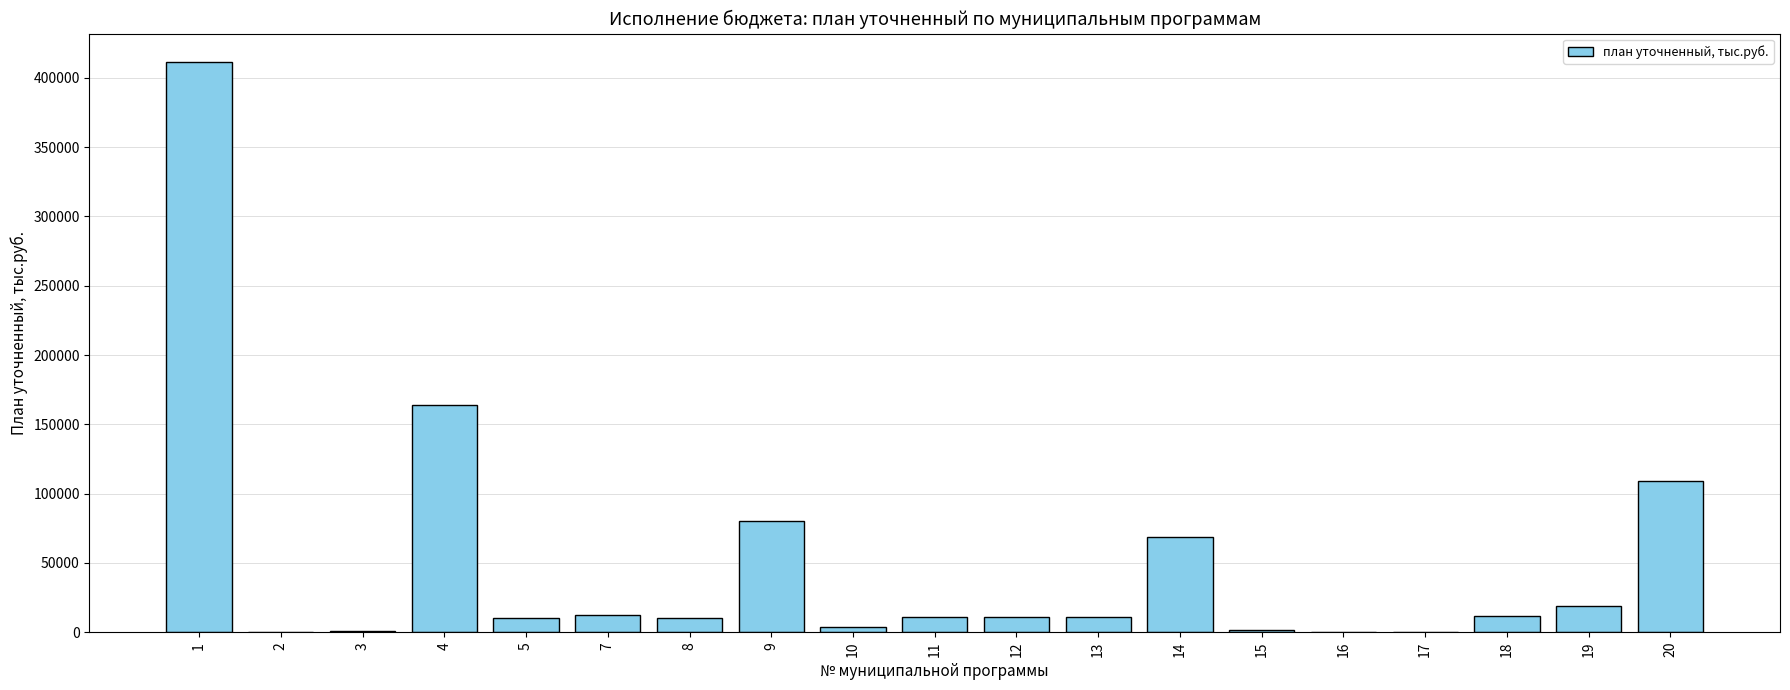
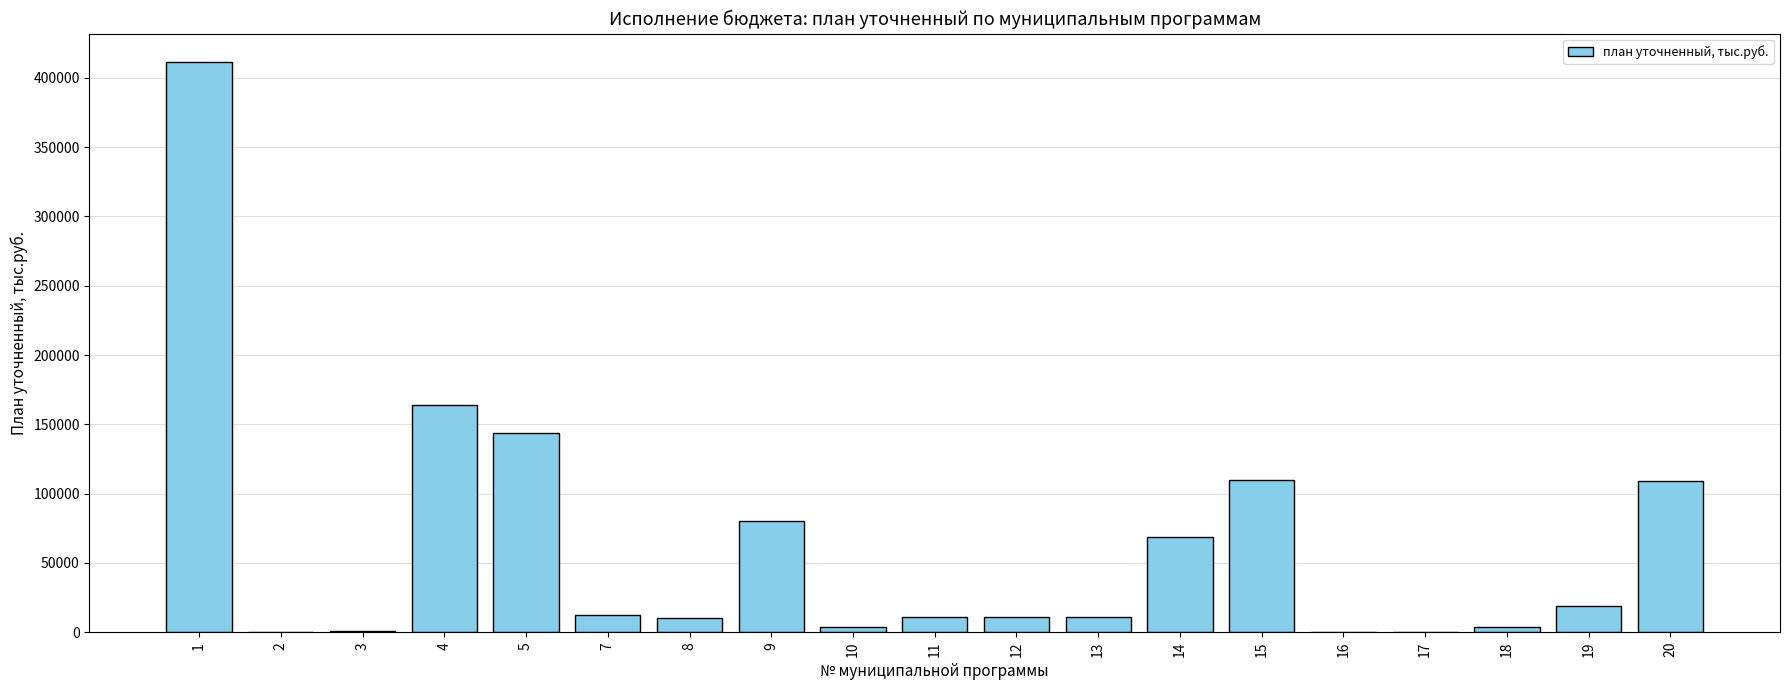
5: 10000 -> 144000
15: 2000 -> 110000
18: 11000 -> 4000
